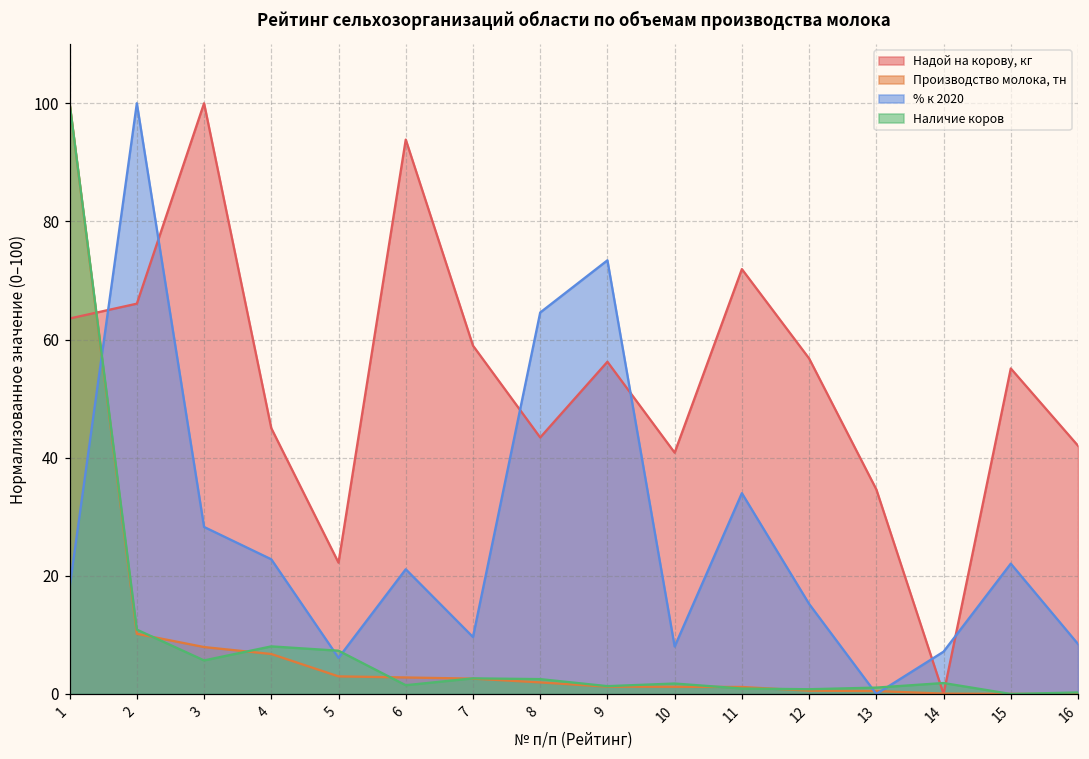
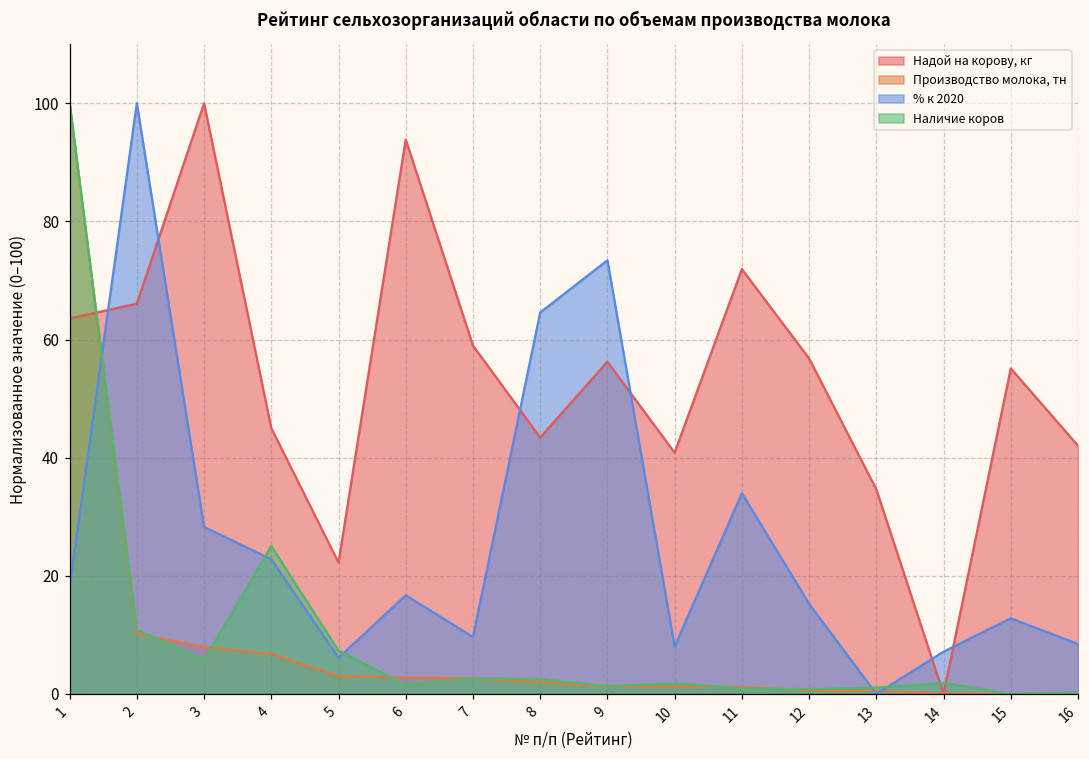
Наличие коров, 4: 8 -> 25
% к 2020, 6: 21 -> 17
% к 2020, 15: 22 -> 13
